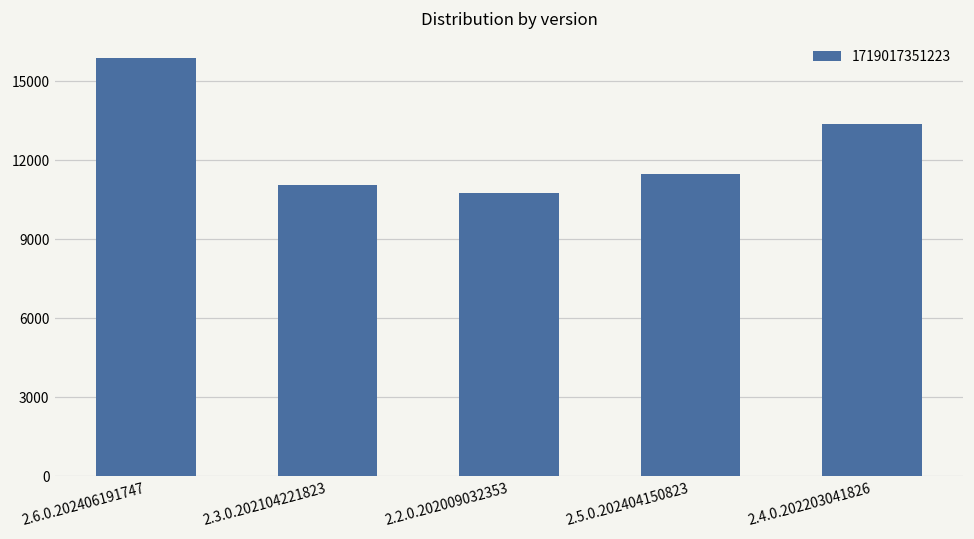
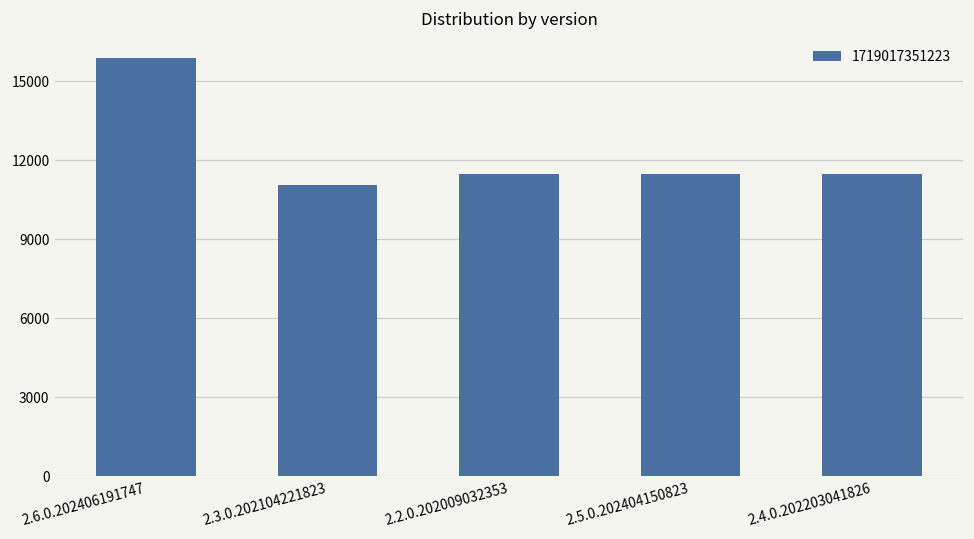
2.2.0.202009032353: 10800 -> 11500
2.4.0.202203041826: 13400 -> 11500
